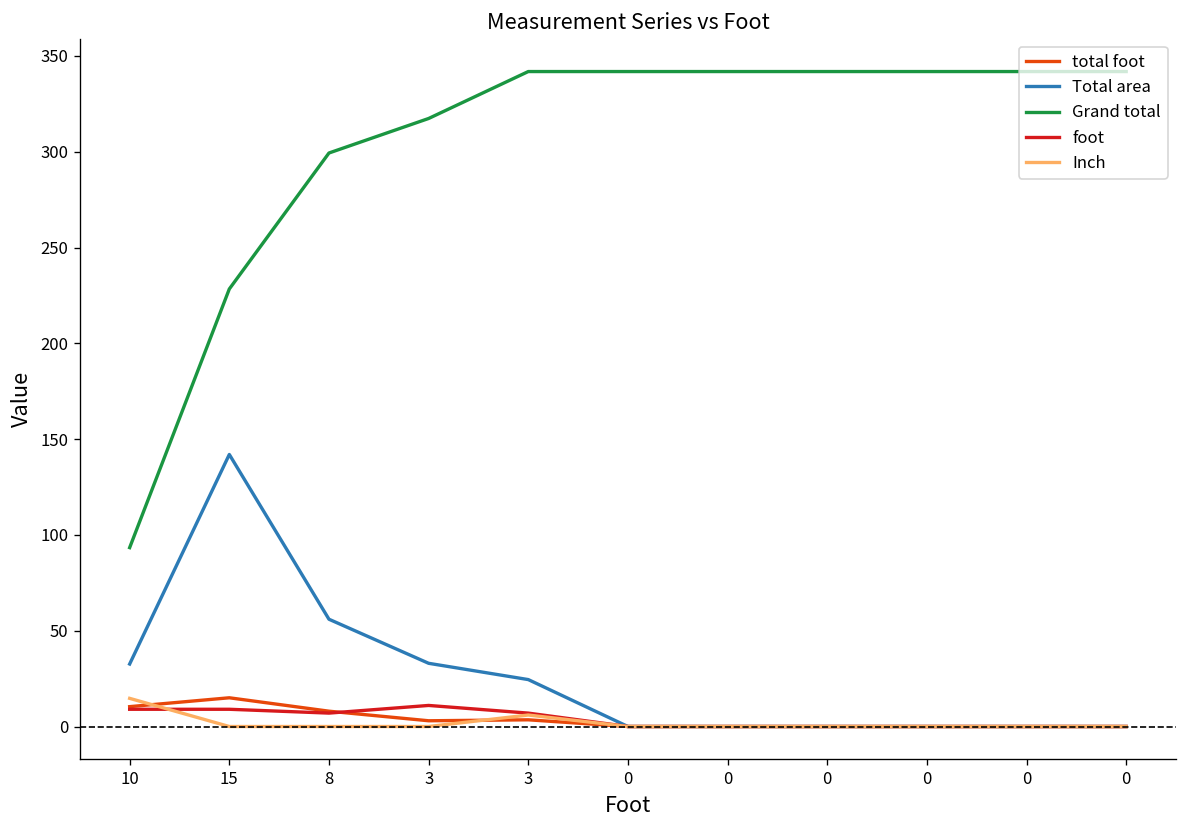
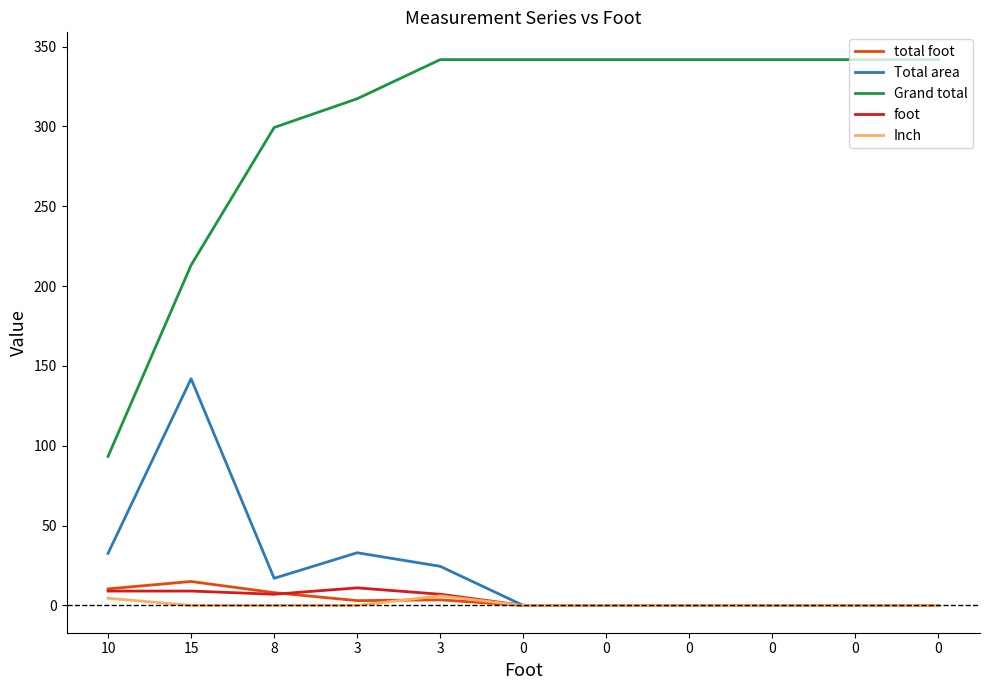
Inch, 10: 15 -> 5
Grand total, 15: 228 -> 213
Total area, 8: 56 -> 17
